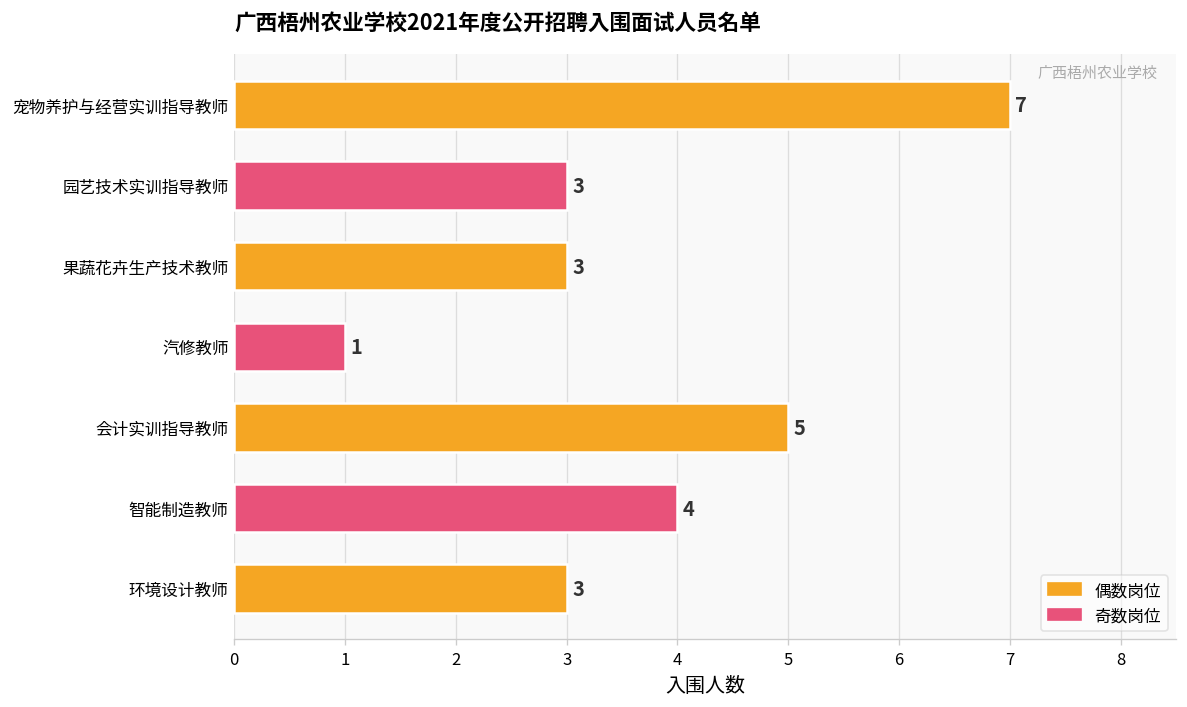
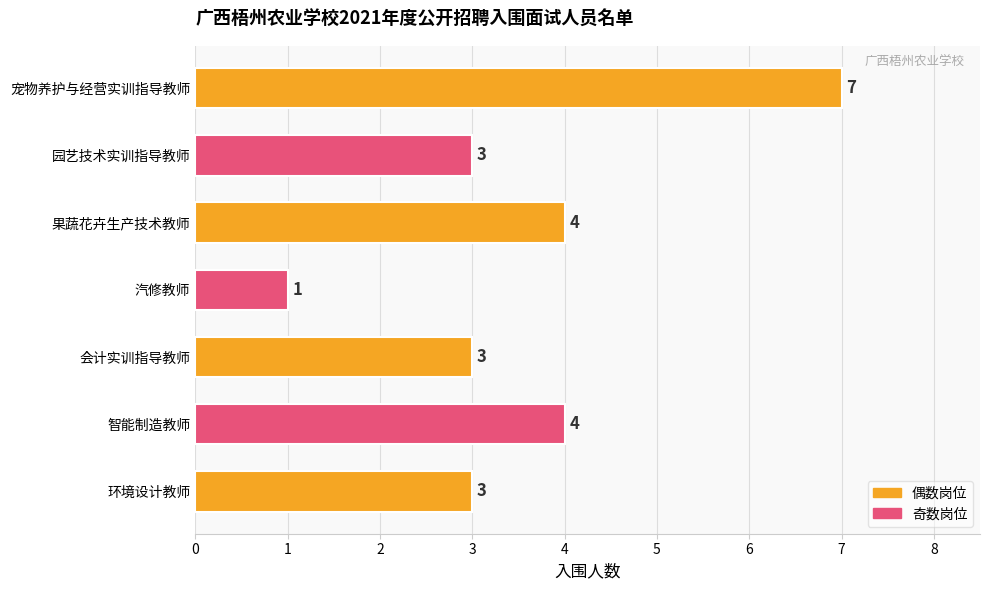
果蔬花卉生产技术教师: 3 -> 4
会计实训指导教师: 5 -> 3
